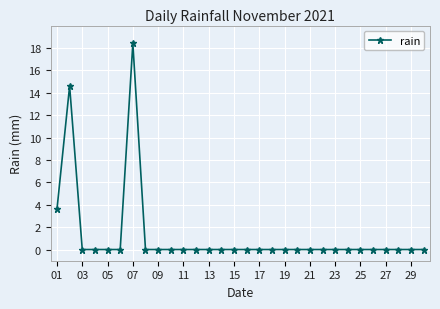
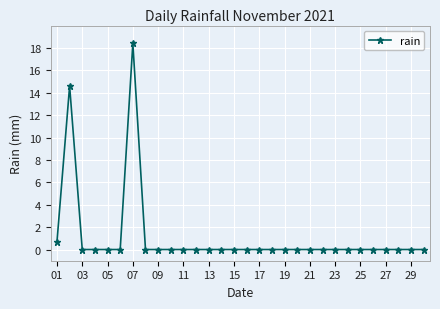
01: 3.6 -> 0.7
